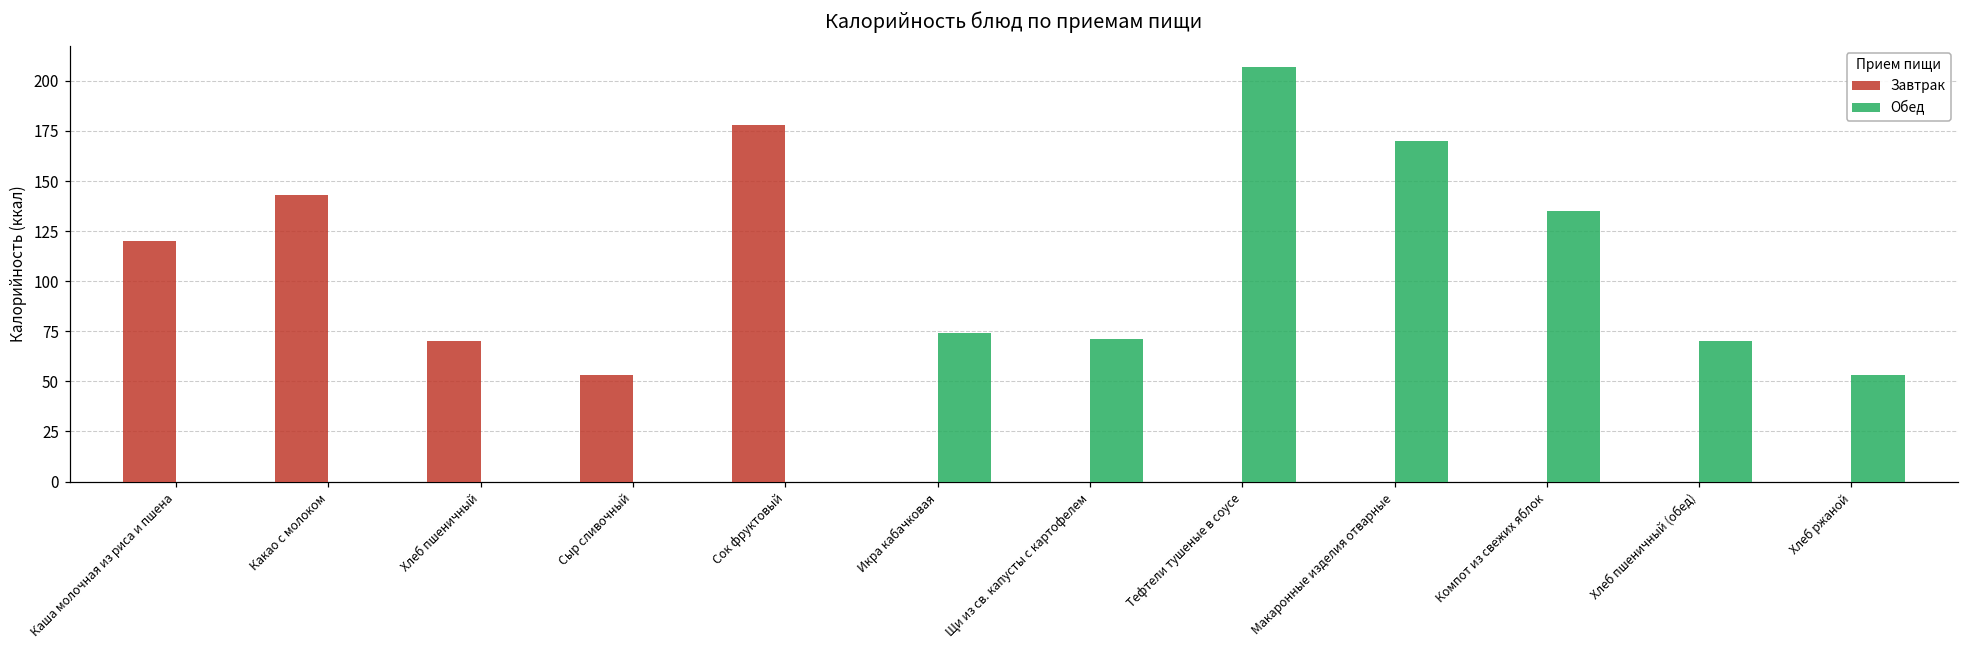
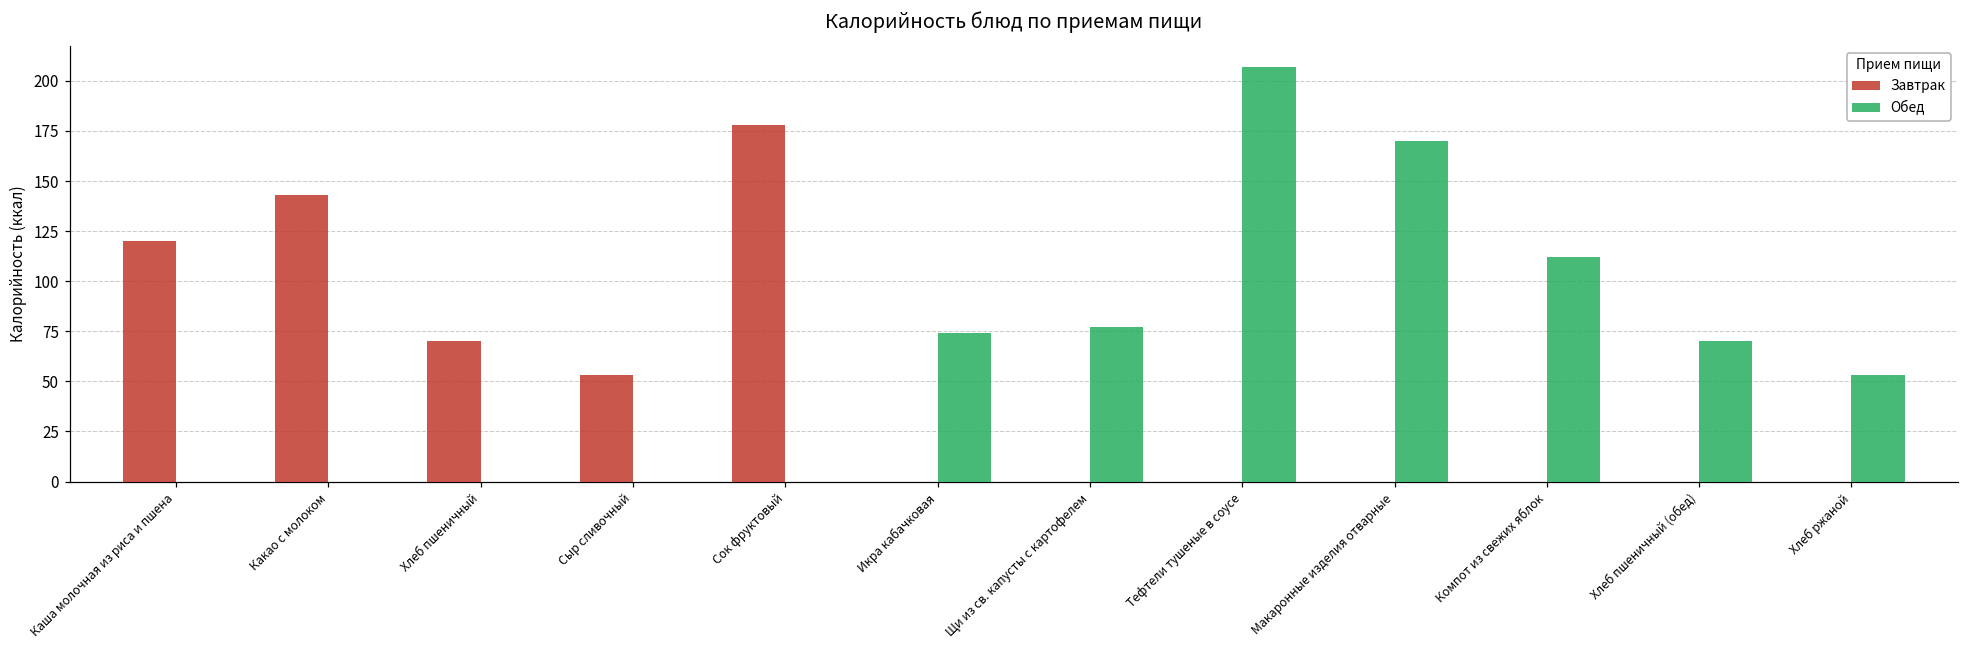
Обед, Щи из св. капусты с картофелем: 71 -> 77
Обед, Компот из свежих яблок: 135 -> 112
